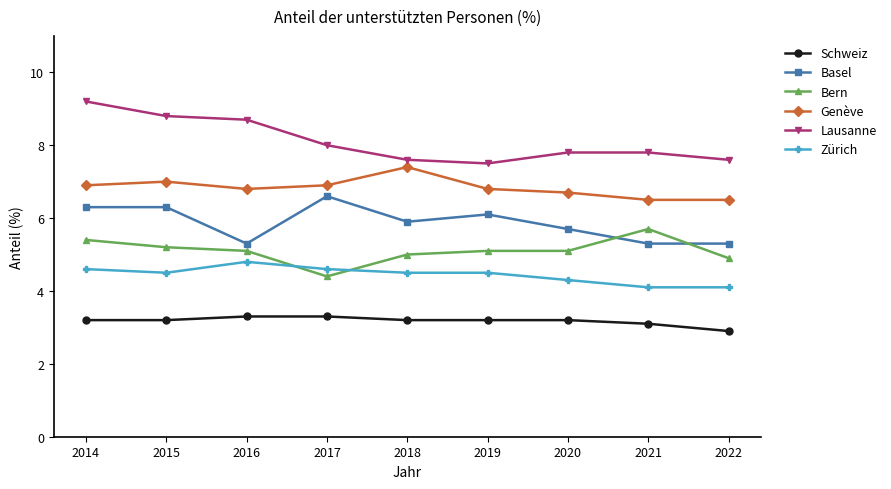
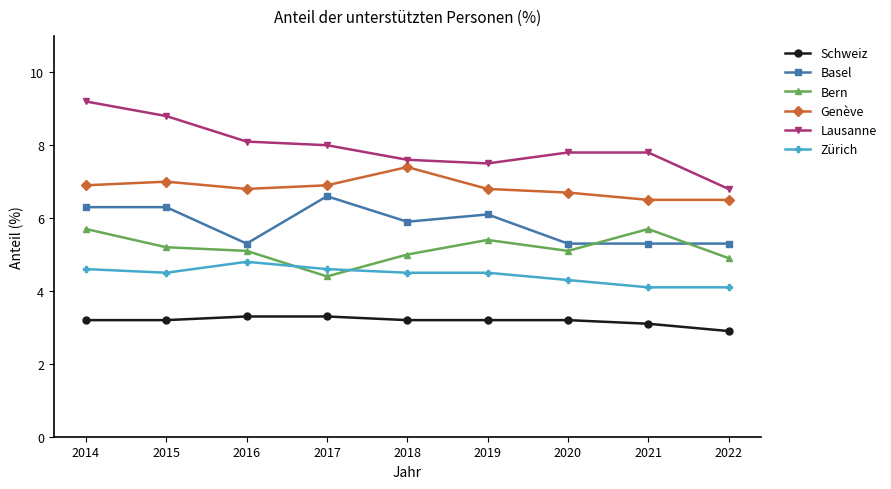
Bern, 2014: 5.4 -> 5.7
Lausanne, 2016: 8.7 -> 8.1
Bern, 2019: 5.1 -> 5.4
Basel, 2020: 5.7 -> 5.3
Lausanne, 2022: 7.6 -> 6.8
